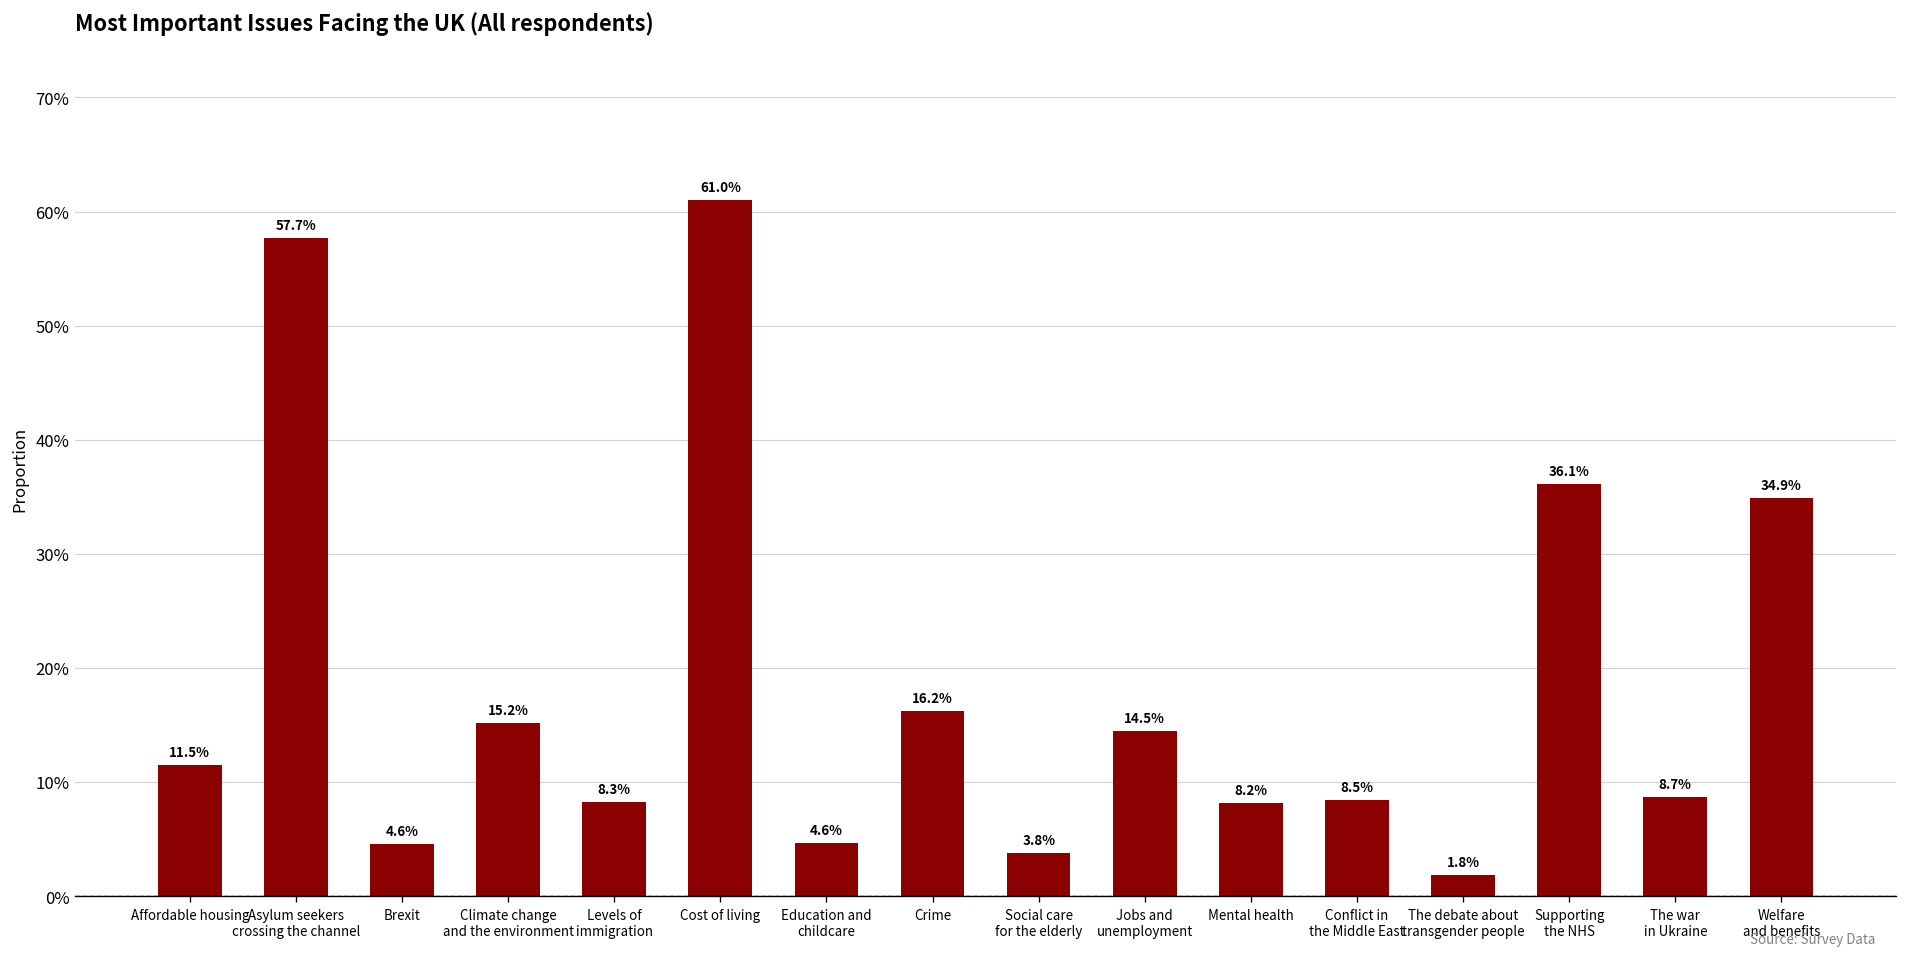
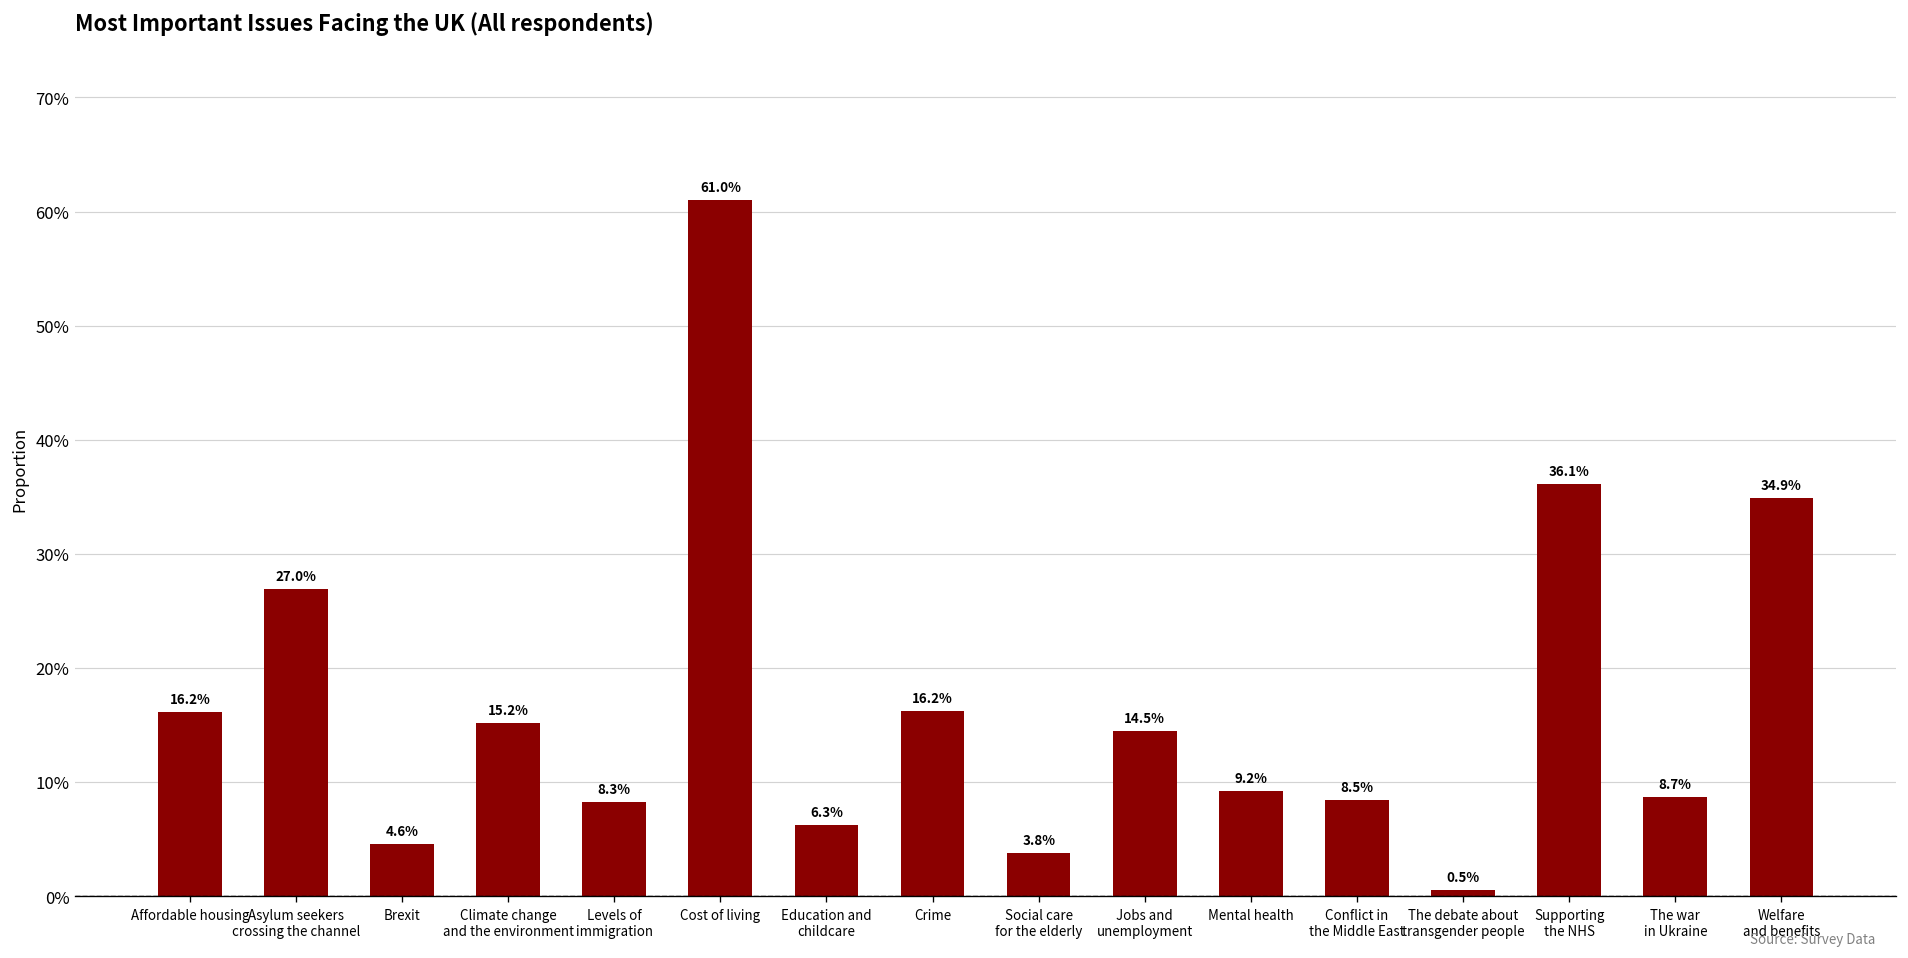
Affordable housing: 11.5% -> 16.2%
Asylum seekers crossing the channel: 57.7% -> 27.0%
Education and childcare: 4.6% -> 6.3%
Mental health: 8.2% -> 9.2%
The debate about transgender people: 1.8% -> 0.5%
